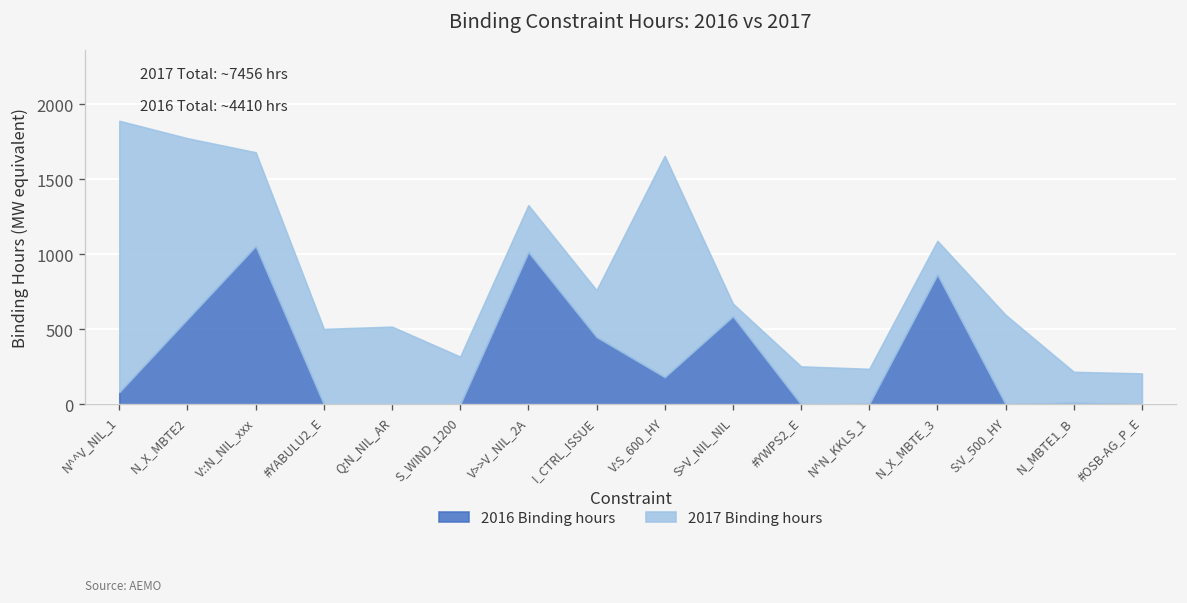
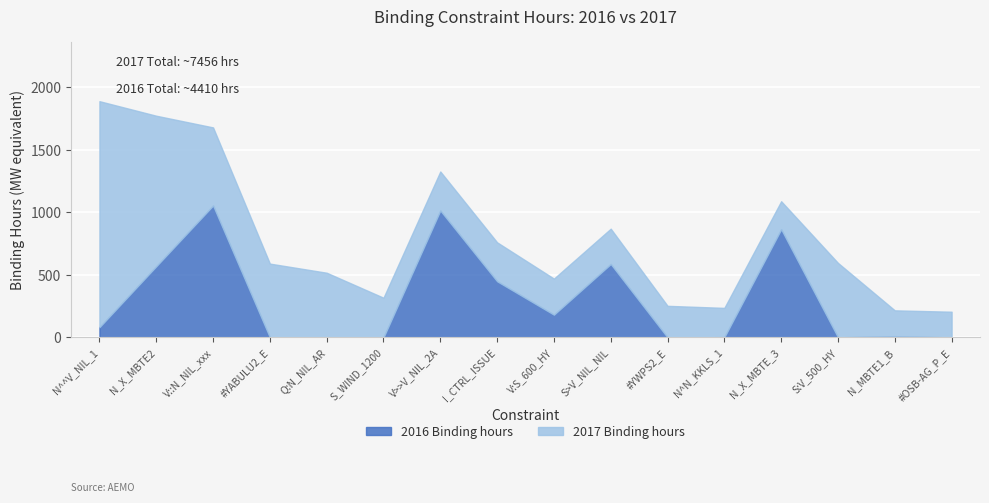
2017 Binding hours, #YABULU2_E: 500 -> 590
2017 Binding hours, V:S_600_HY: 1470 -> 290
2017 Binding hours, S>V_NIL_NIL: 80 -> 280
